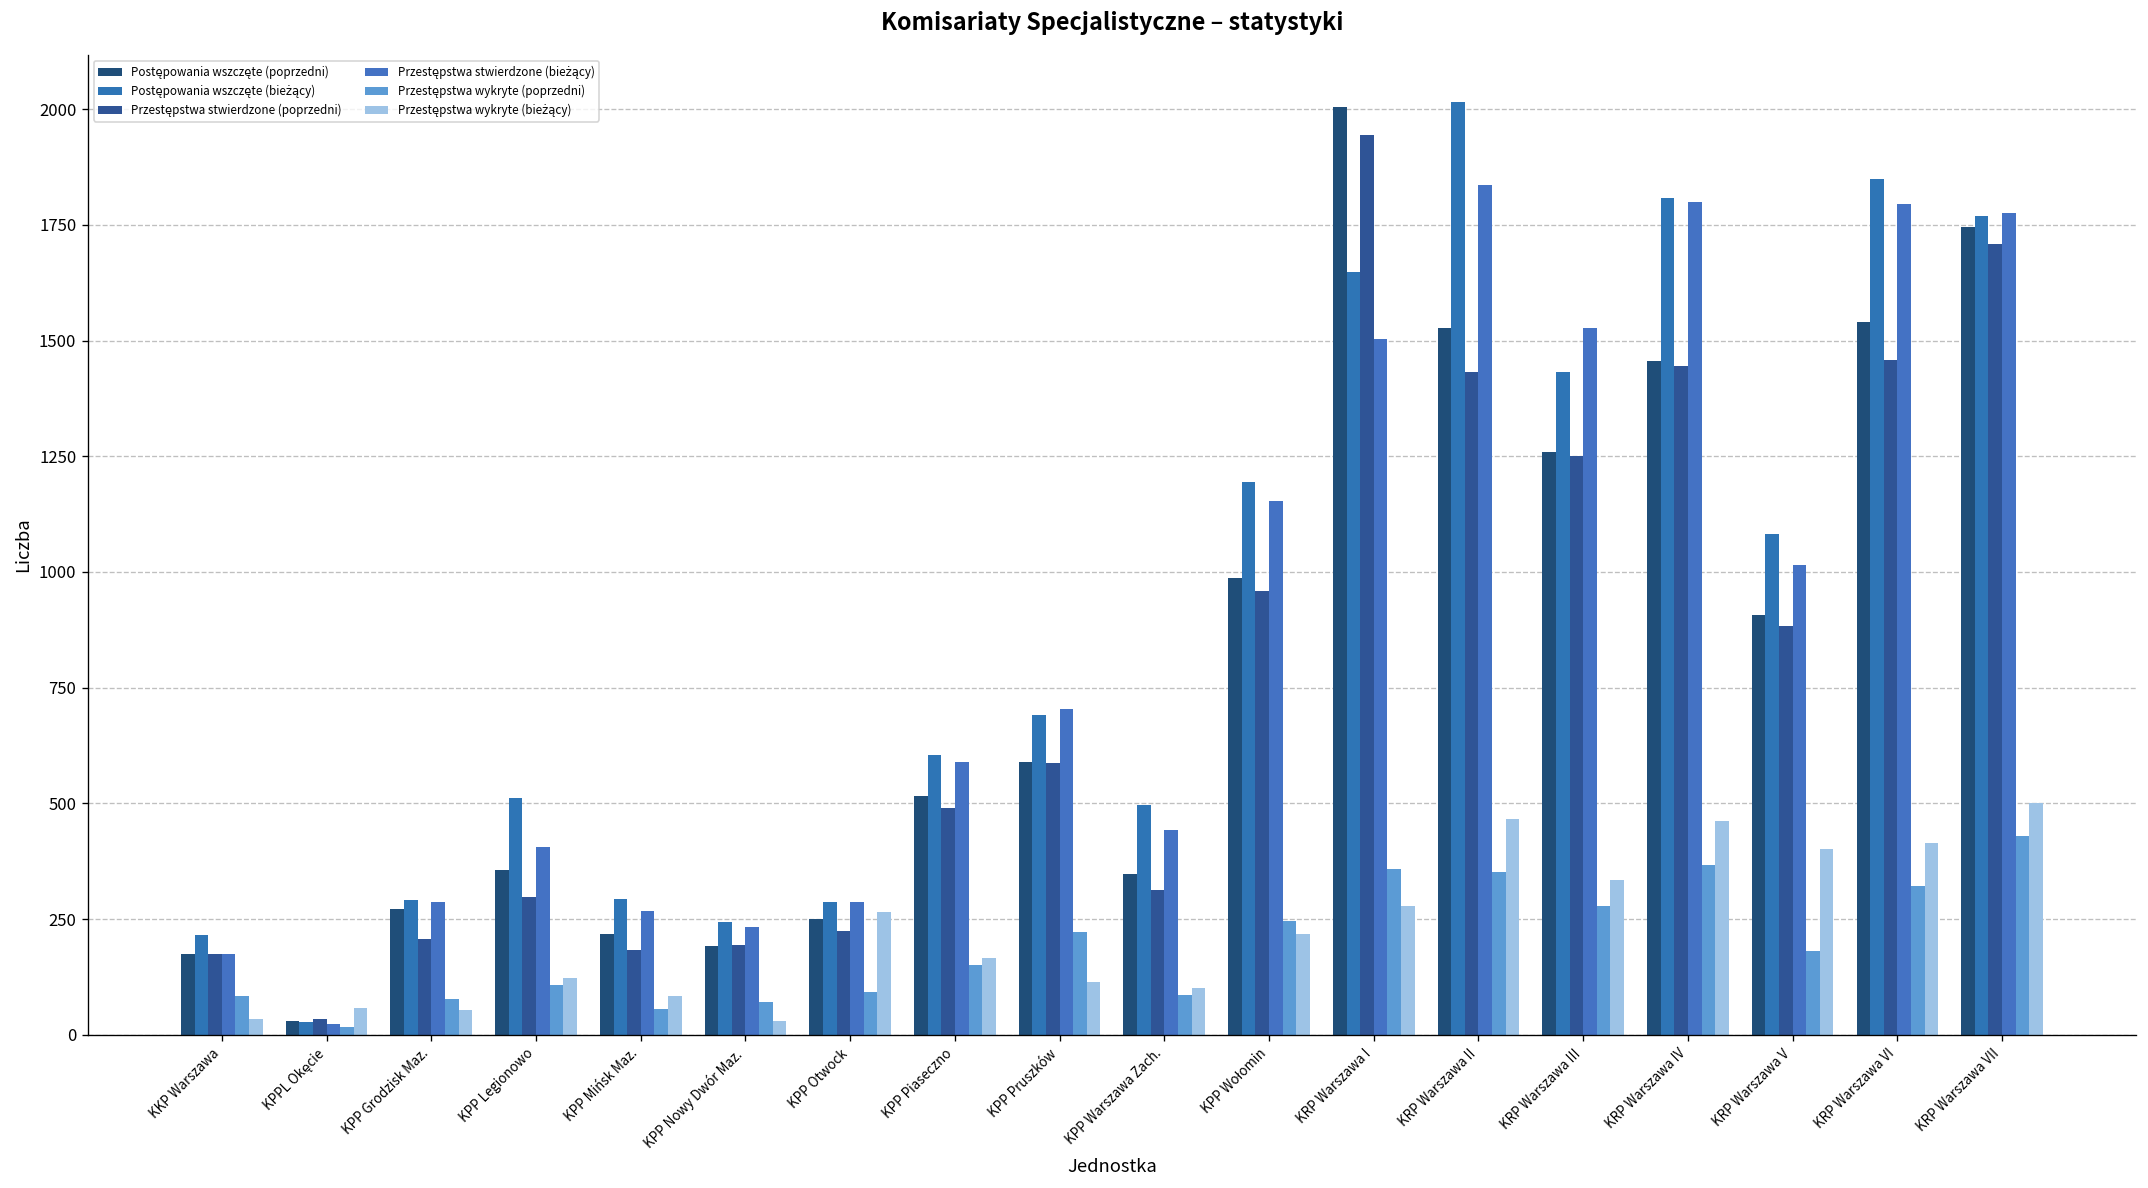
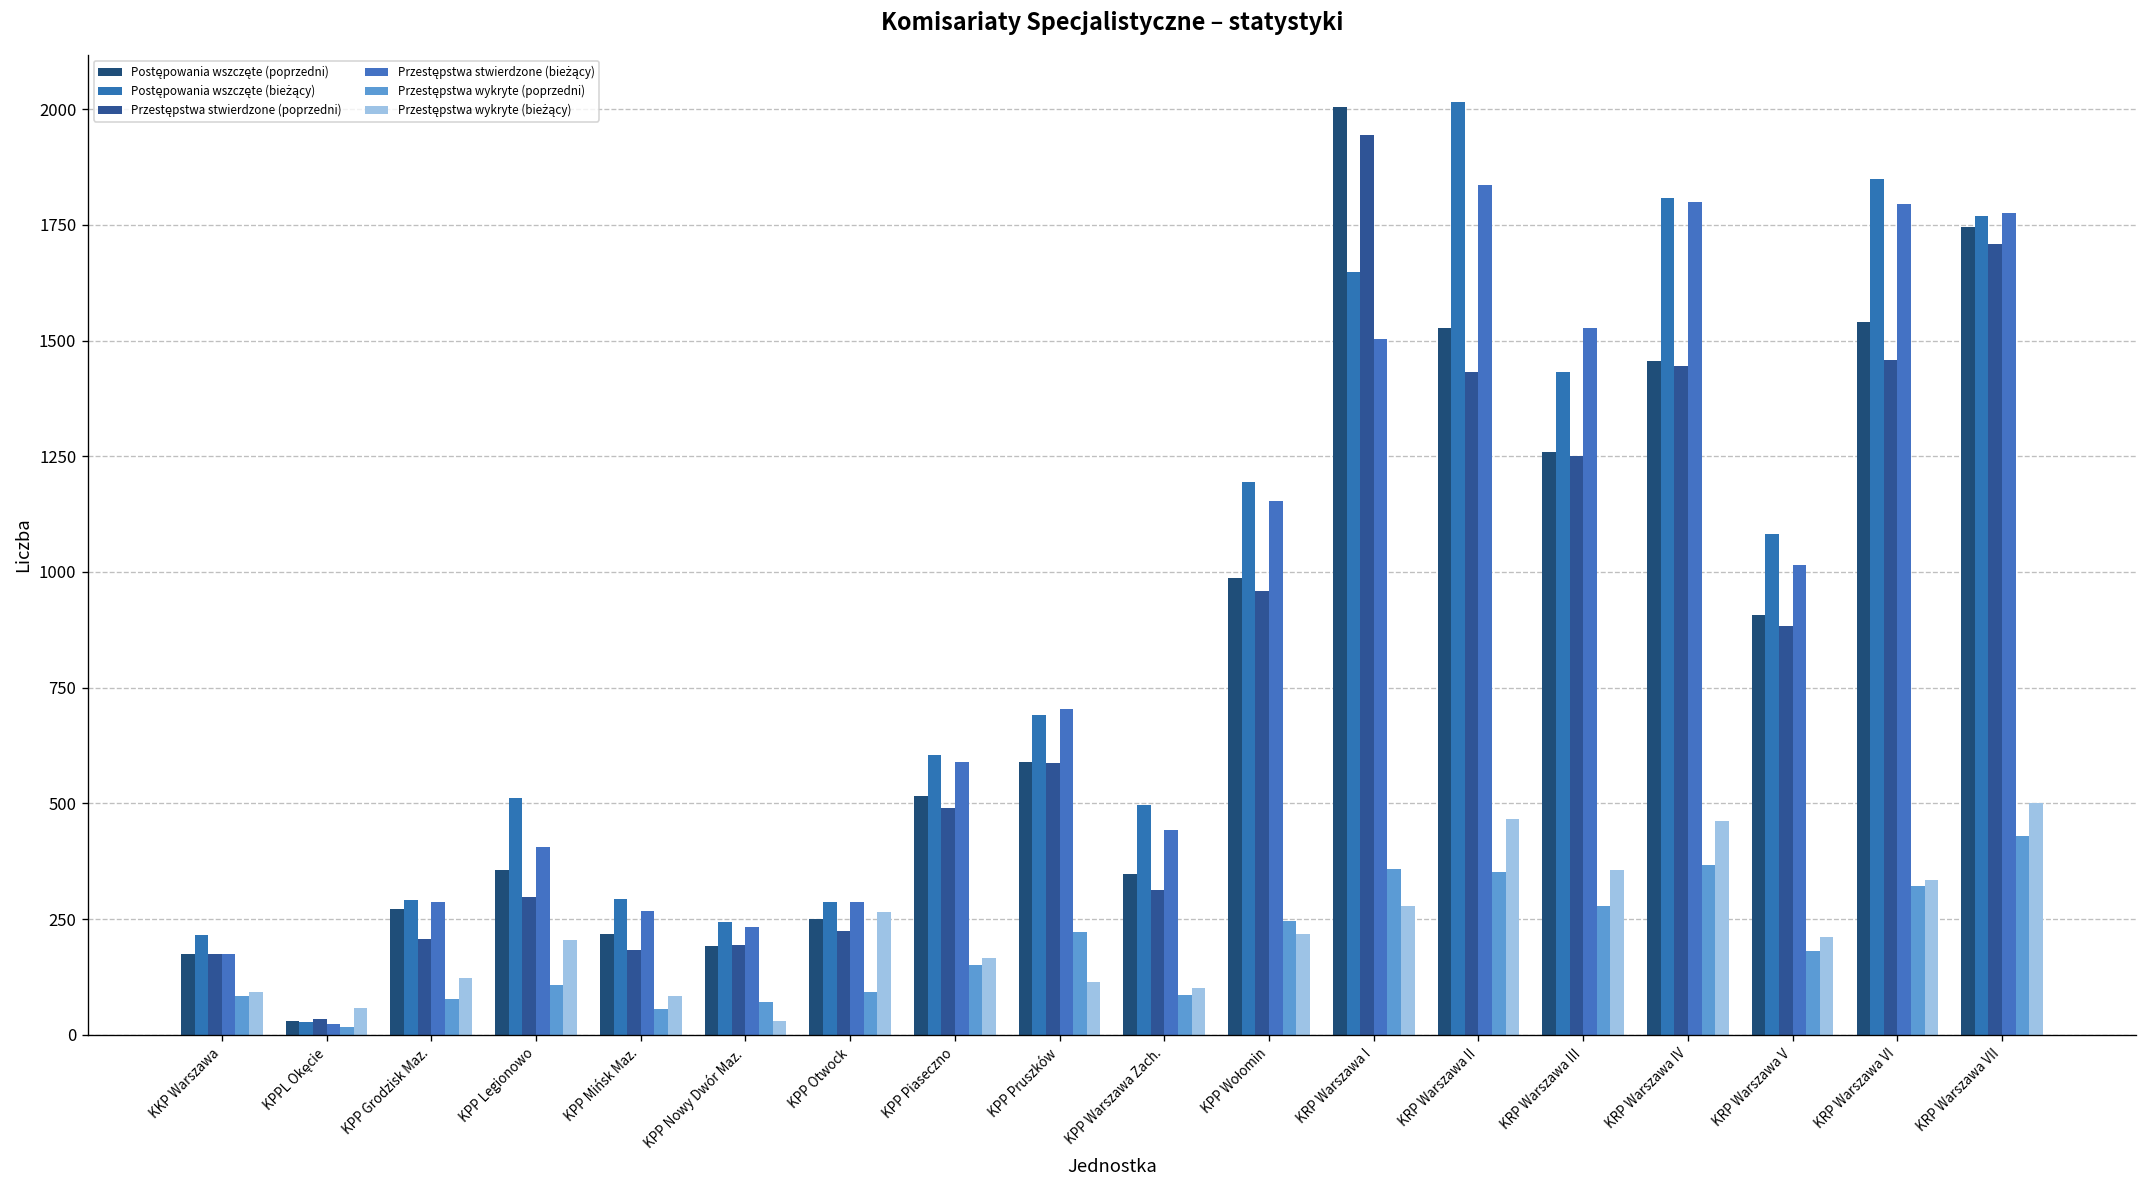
Przestępstwa wykryte (bieżący), KKP Warszawa: 30 -> 90
Przestępstwa wykryte (bieżący), KPP Grodzisk Maz.: 50 -> 120
Przestępstwa wykryte (bieżący), KPP Legionowo: 120 -> 210
Przestępstwa wykryte (bieżący), KRP Warszawa III: 340 -> 360
Przestępstwa wykryte (bieżący), KRP Warszawa V: 400 -> 210
Przestępstwa wykryte (bieżący), KRP Warszawa VI: 420 -> 340
